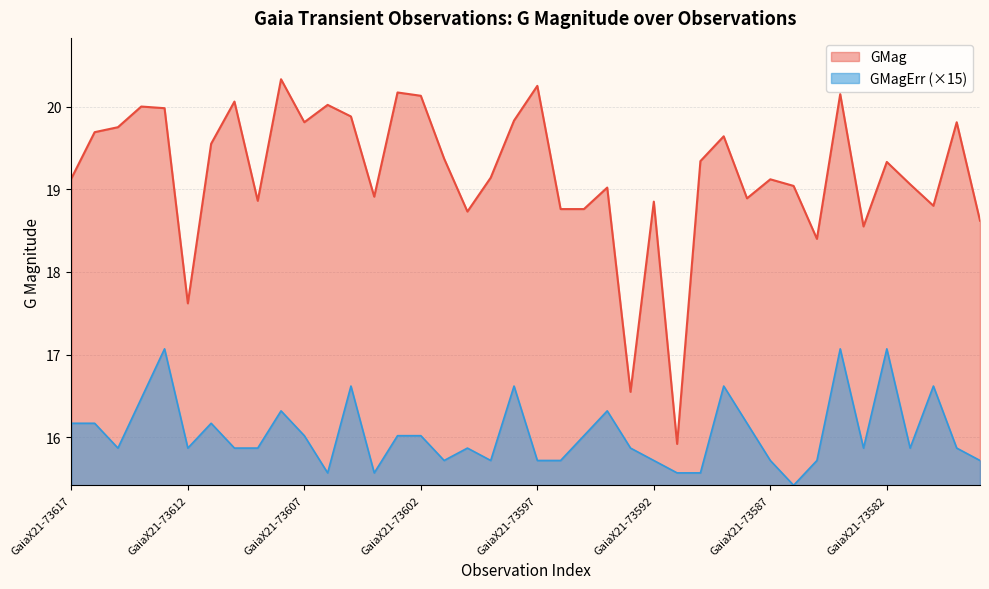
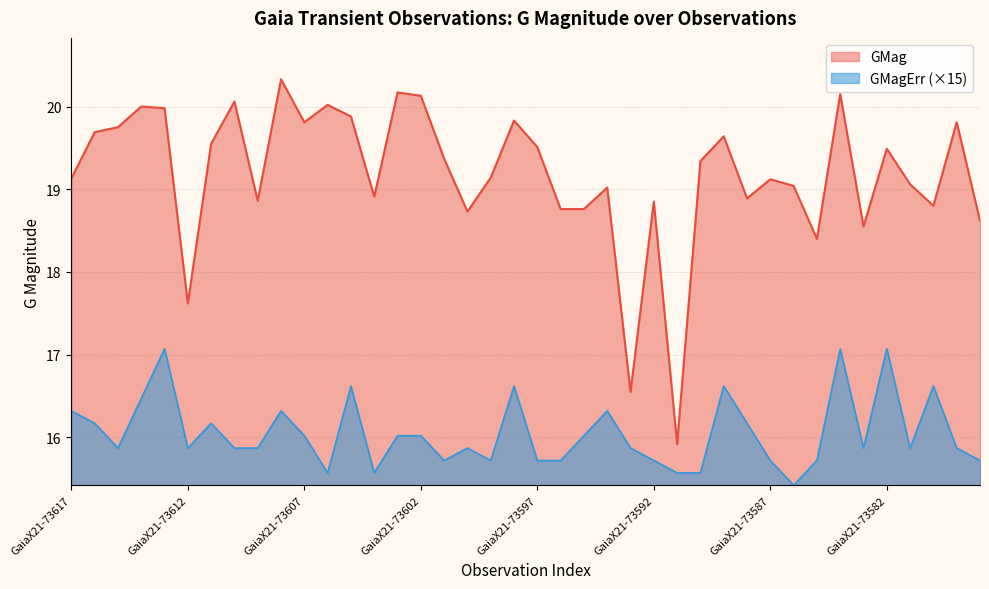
GMagErr (×15), GaiaX21-73617: 16.2 -> 16.3
GMag, GaiaX21-73597: 20.3 -> 19.5
GMag, GaiaX21-73582: 19.3 -> 19.5
